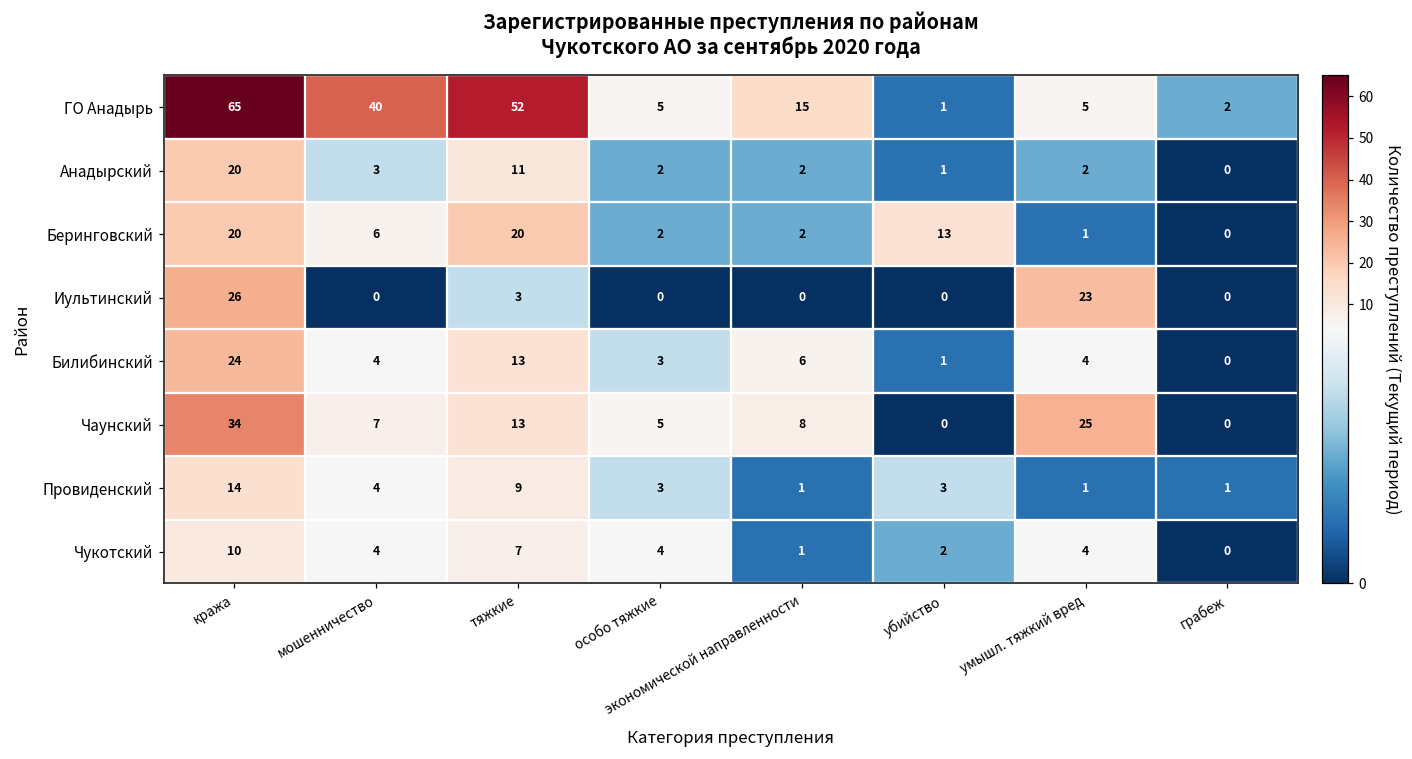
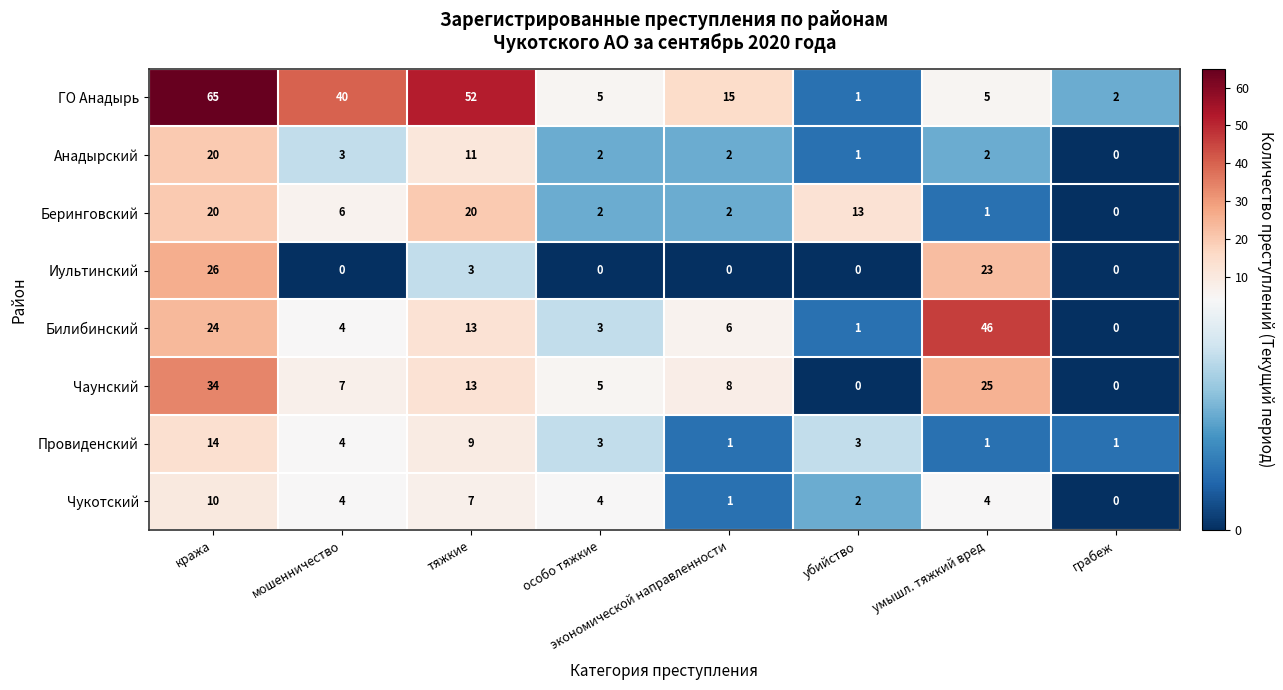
Билибинский, умышл. тяжкий вред: 4 -> 46
